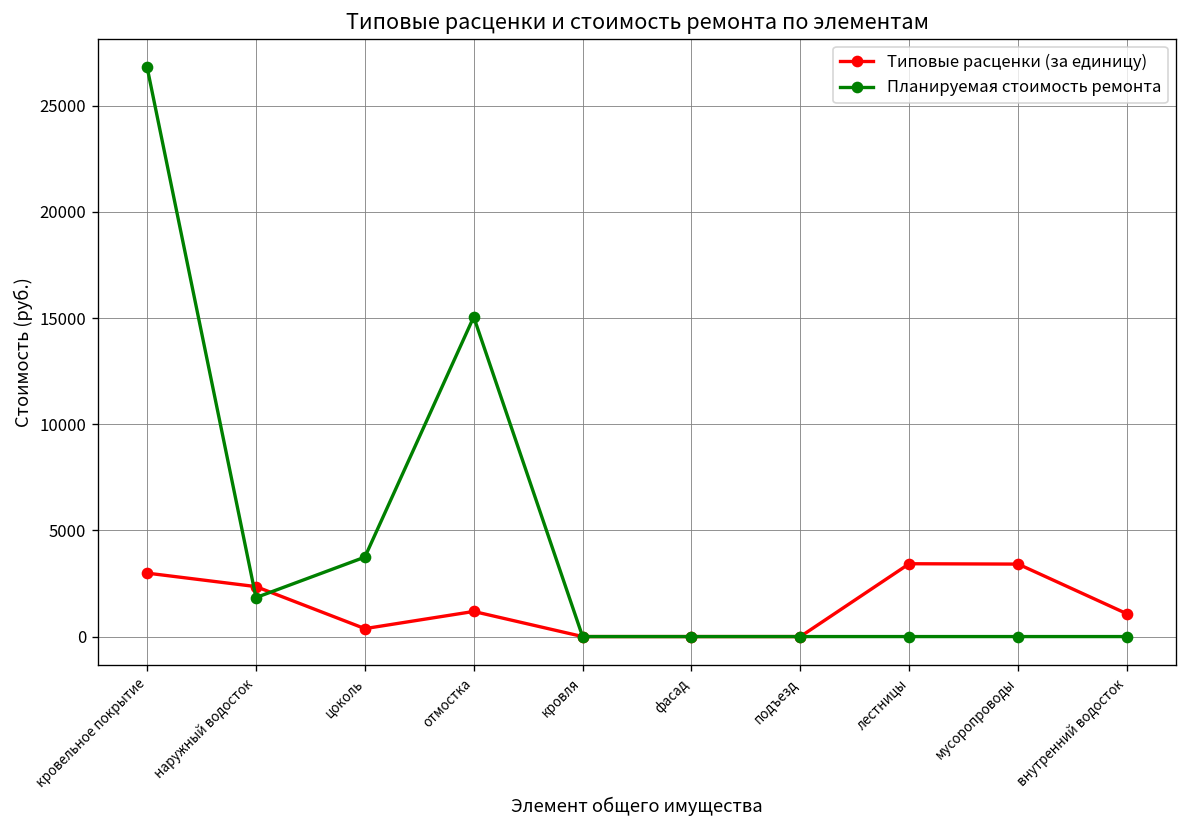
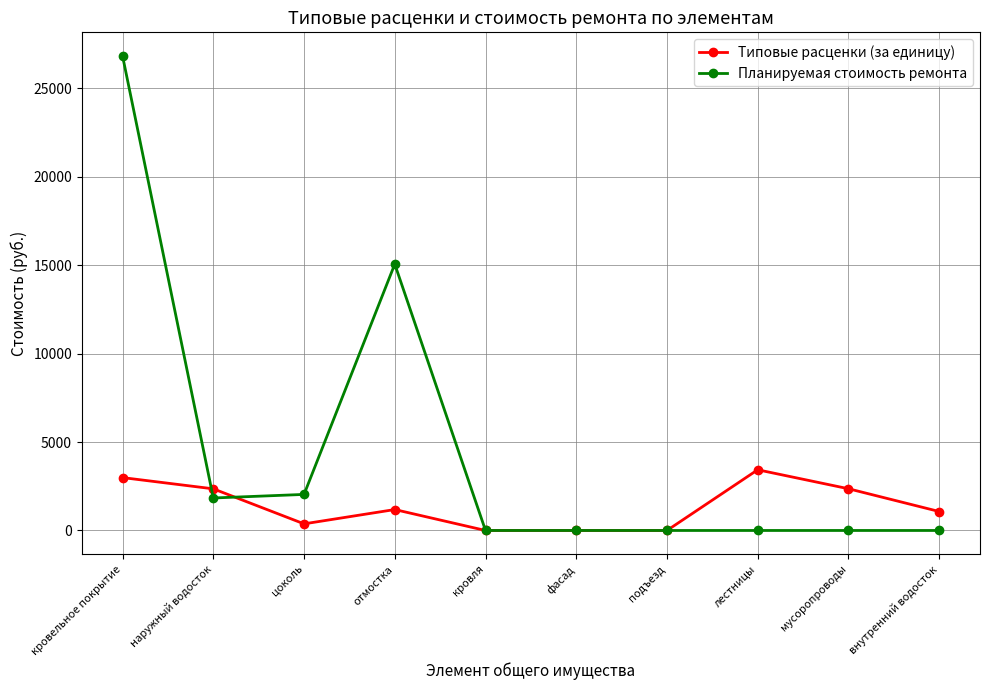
Планируемая стоимость ремонта, цоколь: 3700 -> 2000
Типовые расценки (за единицу), мусоропроводы: 3400 -> 2400
